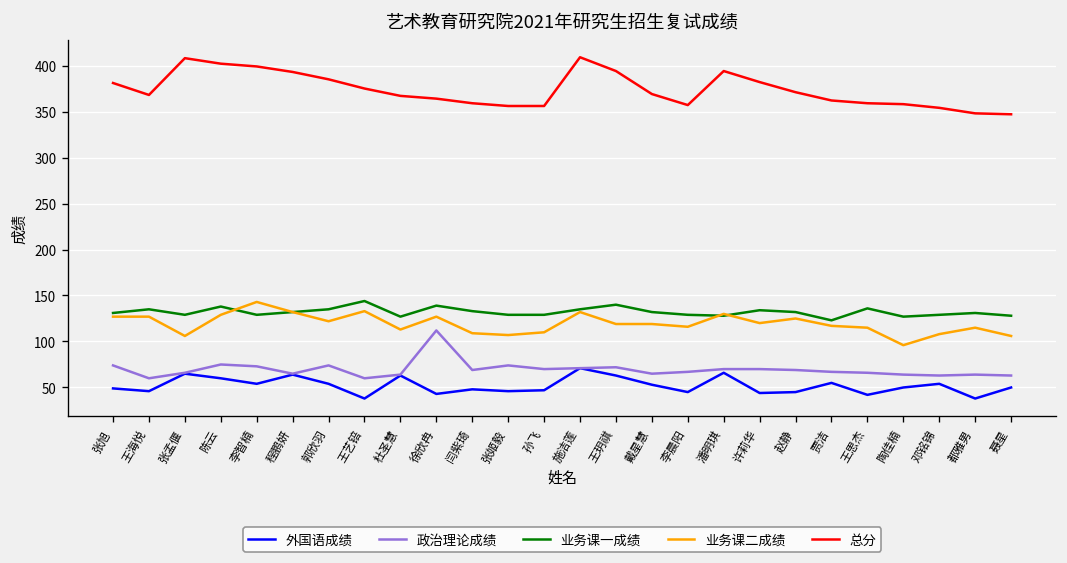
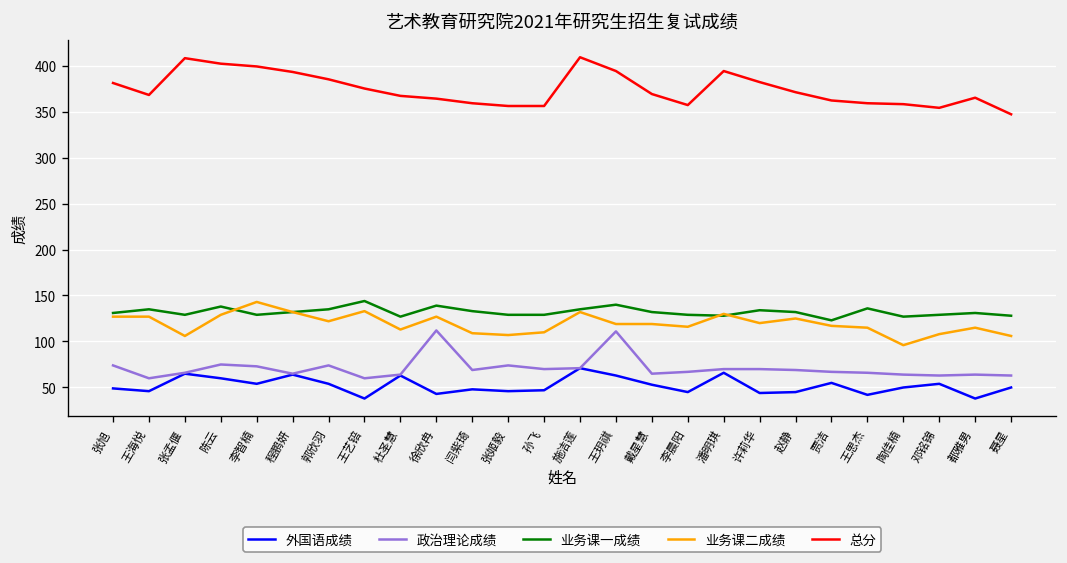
政治理论成绩, 王玥祺: 70 -> 110
总分, 都雅男: 350 -> 370
